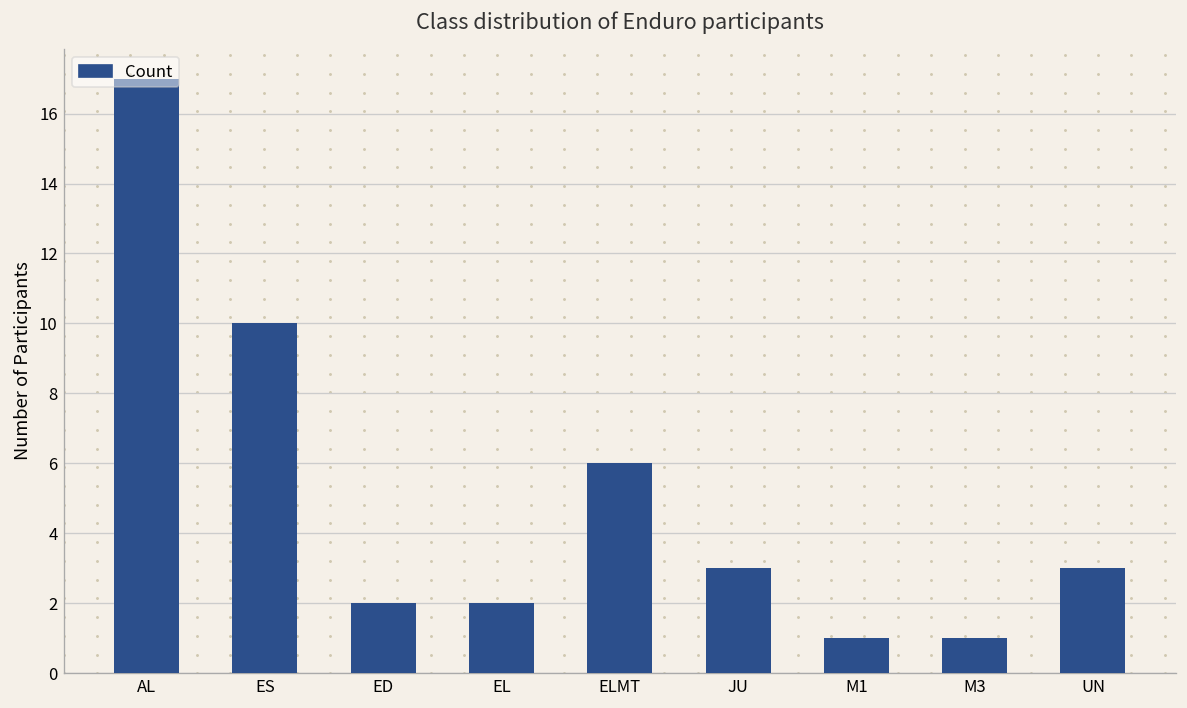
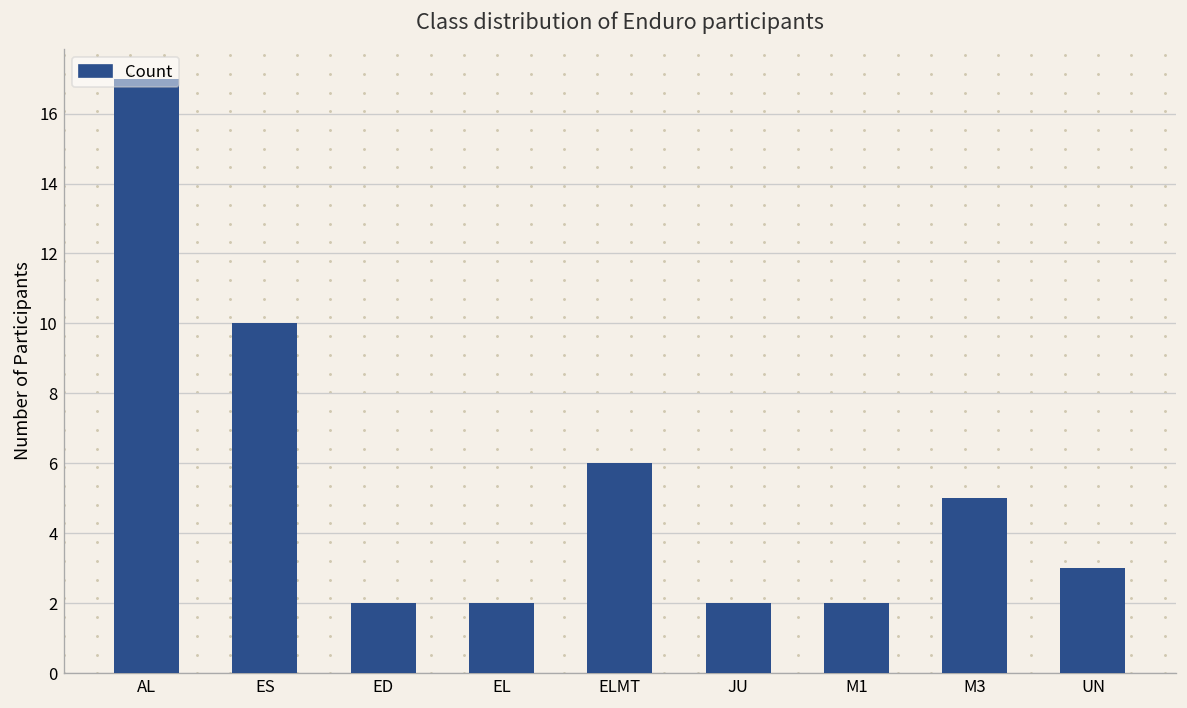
JU: 3 -> 2
M1: 1 -> 2
M3: 1 -> 5
